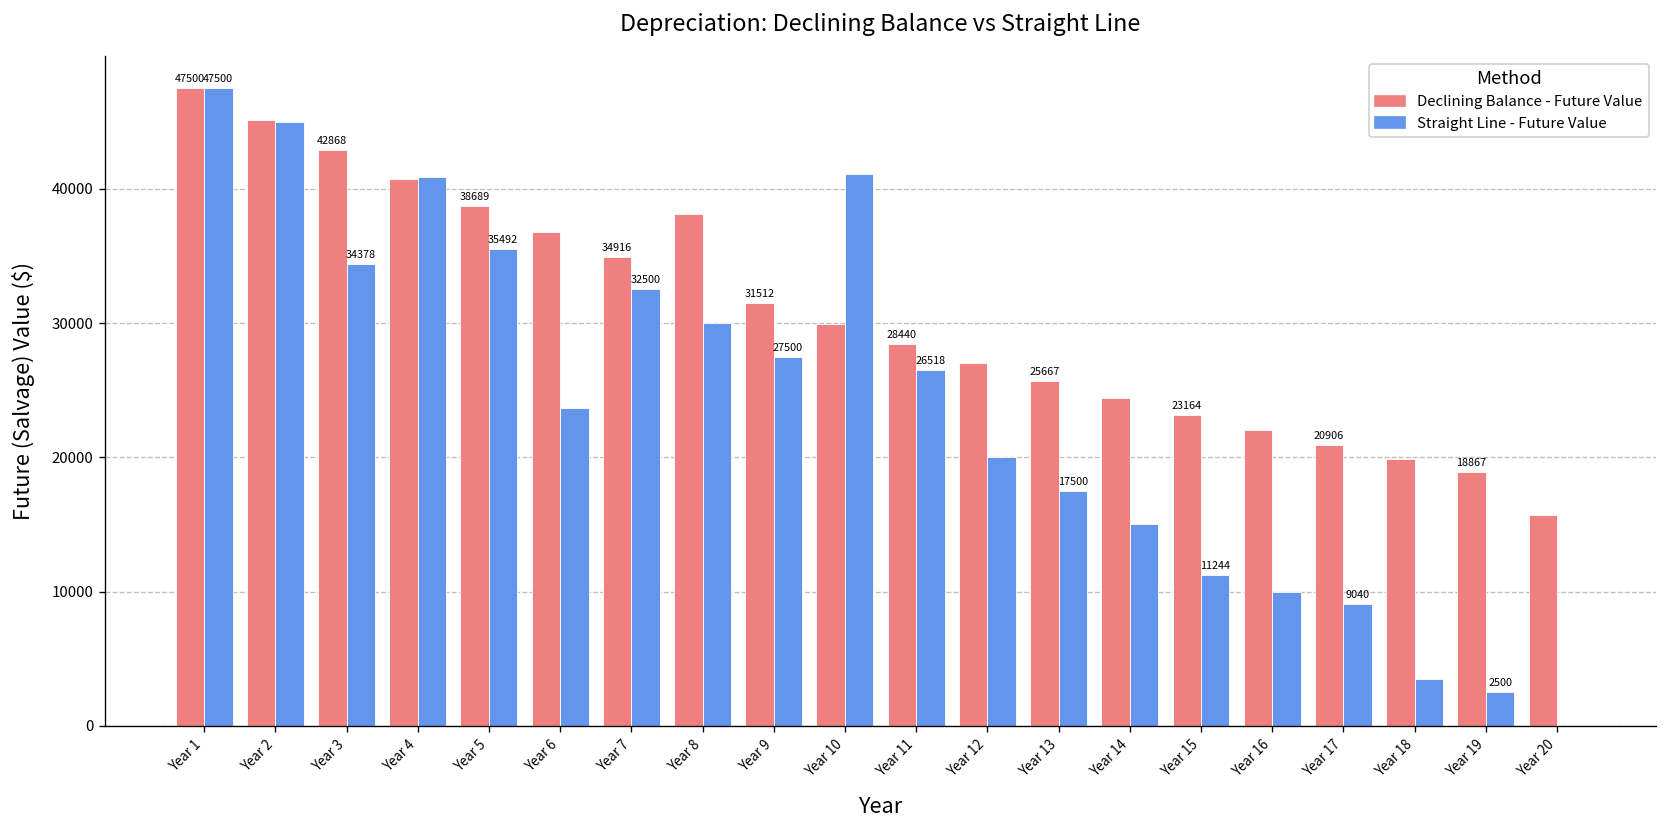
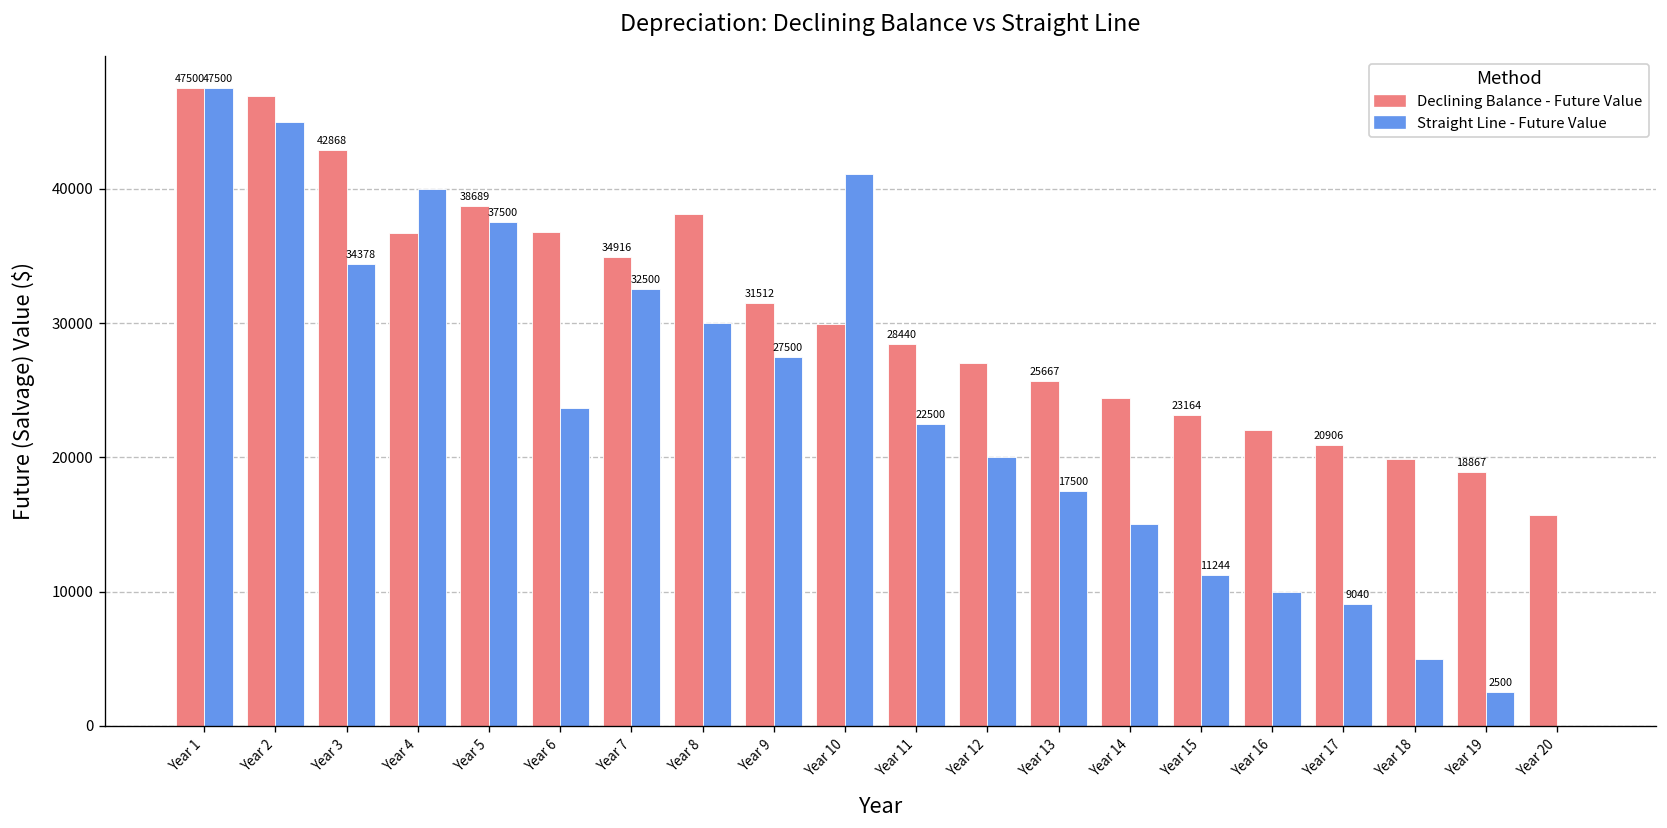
Declining Balance - Future Value, Year 2: 45100 -> 46900
Declining Balance - Future Value, Year 4: 40700 -> 36700
Straight Line - Future Value, Year 4: 40900 -> 40000
Straight Line - Future Value, Year 5: 35492 -> 37500
Straight Line - Future Value, Year 11: 26518 -> 22500
Straight Line - Future Value, Year 18: 3500 -> 5000
